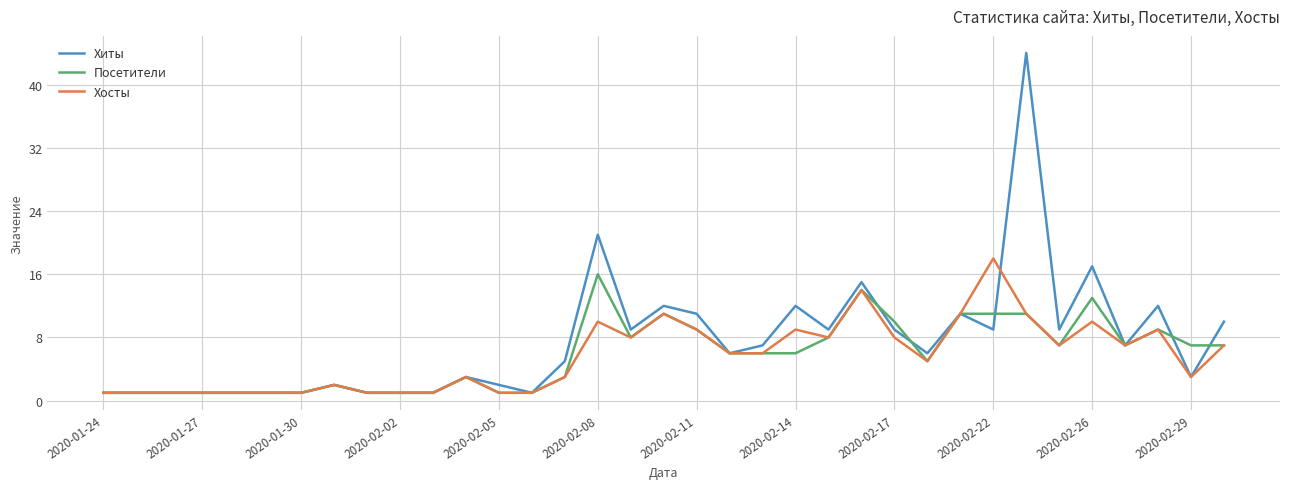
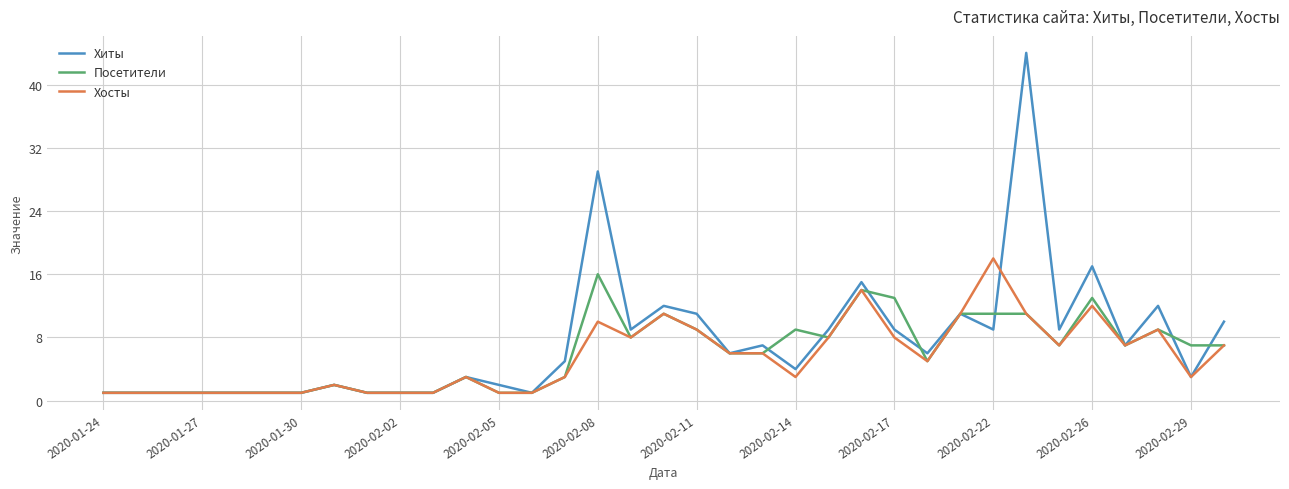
Хиты, 2020-02-08: 21 -> 29
Хиты, 2020-02-14: 12 -> 4
Посетители, 2020-02-14: 6 -> 9
Хосты, 2020-02-14: 9 -> 3
Посетители, 2020-02-17: 10 -> 13
Хосты, 2020-02-26: 10 -> 12
